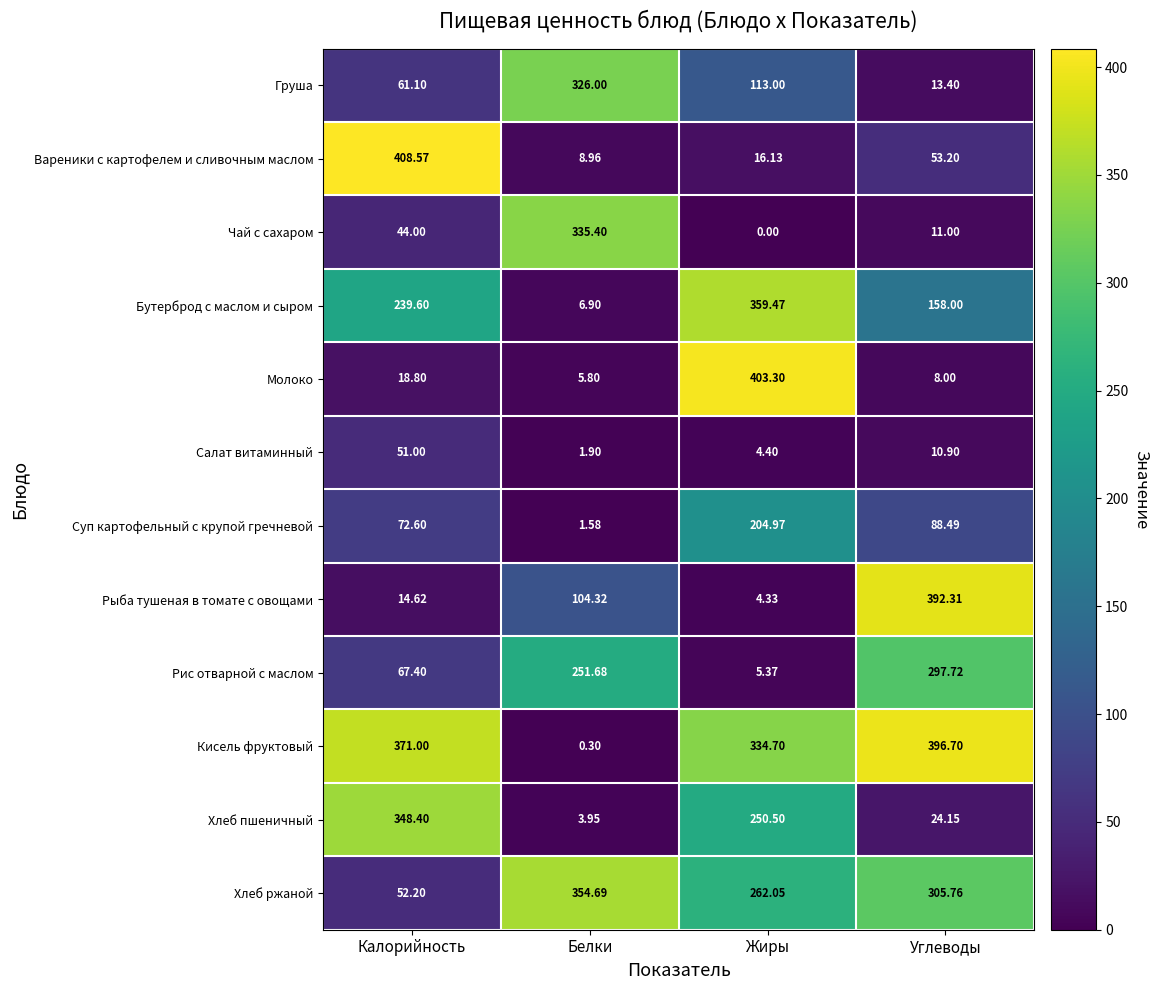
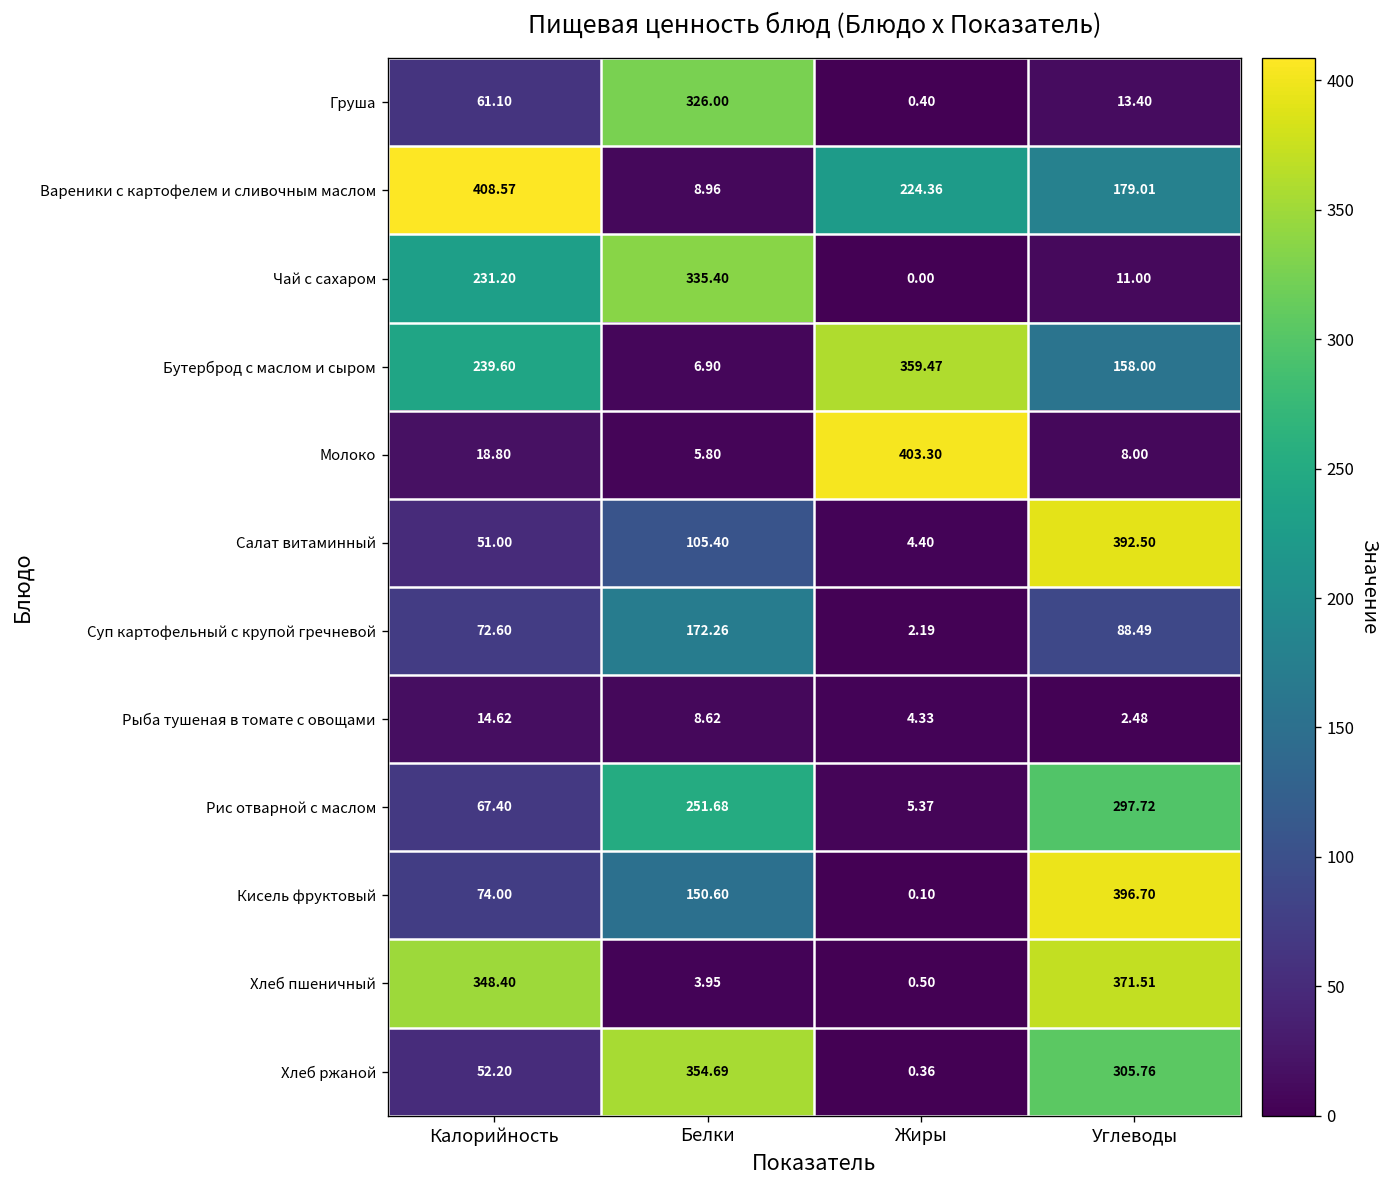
Груша, Жиры: 113.00 -> 0.40
Вареники с картофелем и сливочным маслом, Жиры: 16.13 -> 224.36
Вареники с картофелем и сливочным маслом, Углеводы: 53.20 -> 179.01
Чай с сахаром, Калорийность: 44.00 -> 231.20
Салат витаминный, Белки: 1.90 -> 105.40
Салат витаминный, Углеводы: 10.90 -> 392.50
Суп картофельный с крупой гречневой, Белки: 1.58 -> 172.26
Суп картофельный с крупой гречневой, Жиры: 204.97 -> 2.19
Рыба тушеная в томате с овощами, Белки: 104.32 -> 8.62
Рыба тушеная в томате с овощами, Углеводы: 392.31 -> 2.48
Кисель фруктовый, Калорийность: 371.00 -> 74.00
Кисель фруктовый, Белки: 0.30 -> 150.60
Кисель фруктовый, Жиры: 334.70 -> 0.10
Хлеб пшеничный, Жиры: 250.50 -> 0.50
Хлеб пшеничный, Углеводы: 24.15 -> 371.51
Хлеб ржаной, Жиры: 262.05 -> 0.36
